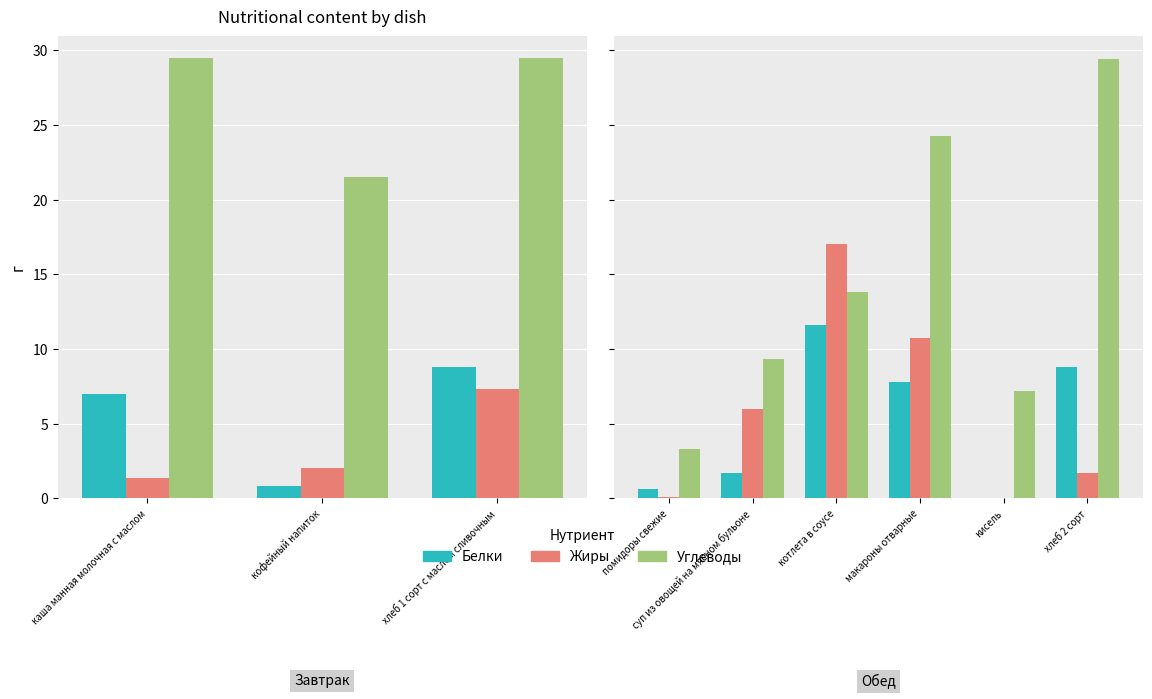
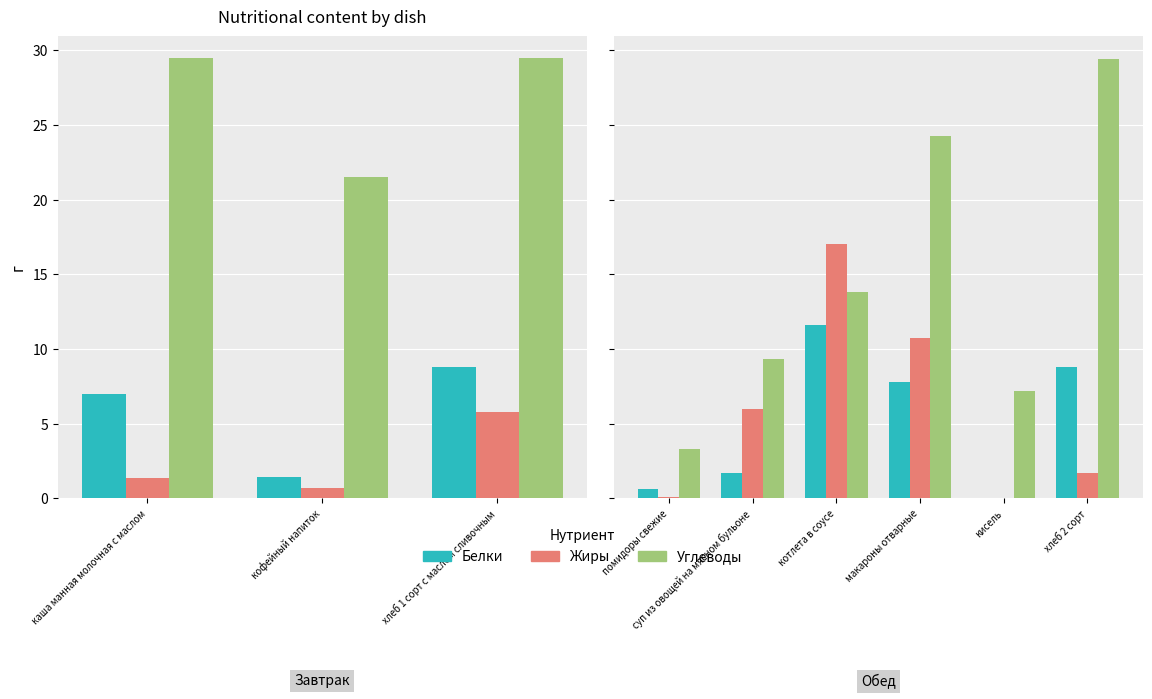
Nutritional content by dish, Белки, кофейный напиток: 0.8 -> 1.4
Nutritional content by dish, Жиры, кофейный напиток: 2.0 -> 0.7
Nutritional content by dish, Жиры, хлеб 1 сорт с маслом сливочным: 7.3 -> 5.8
